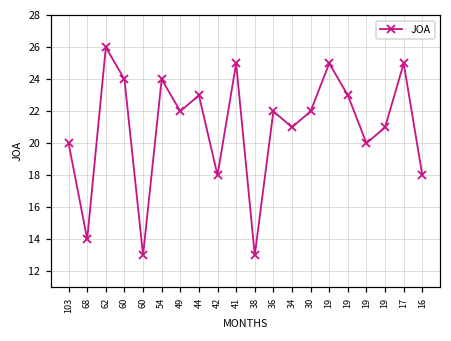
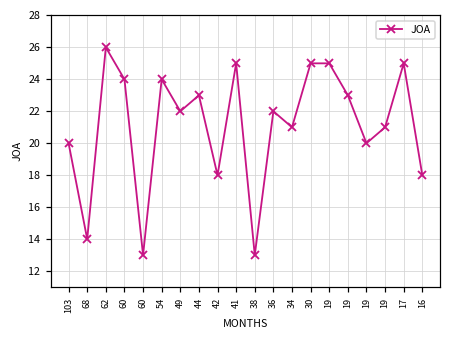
30: 22 -> 25
